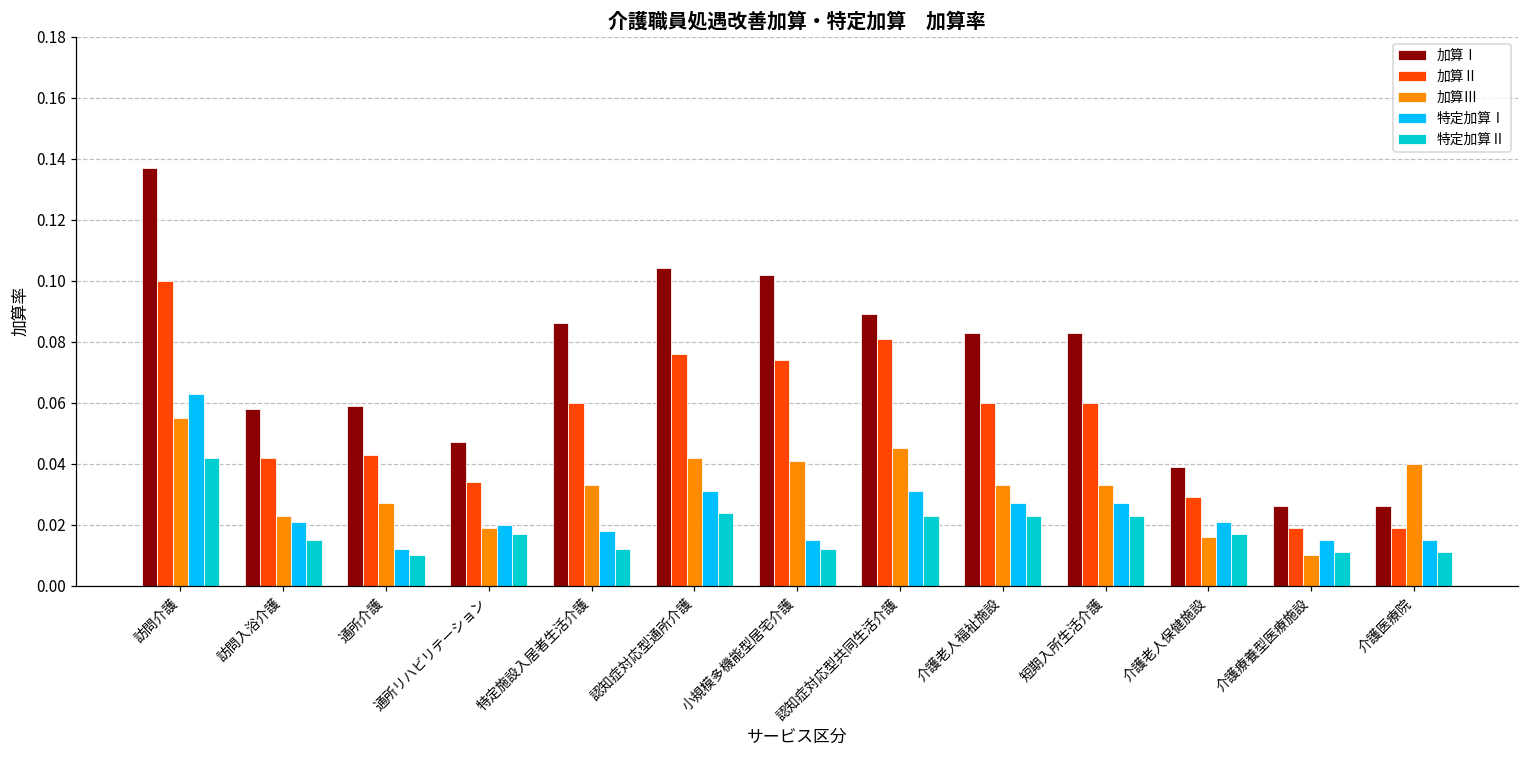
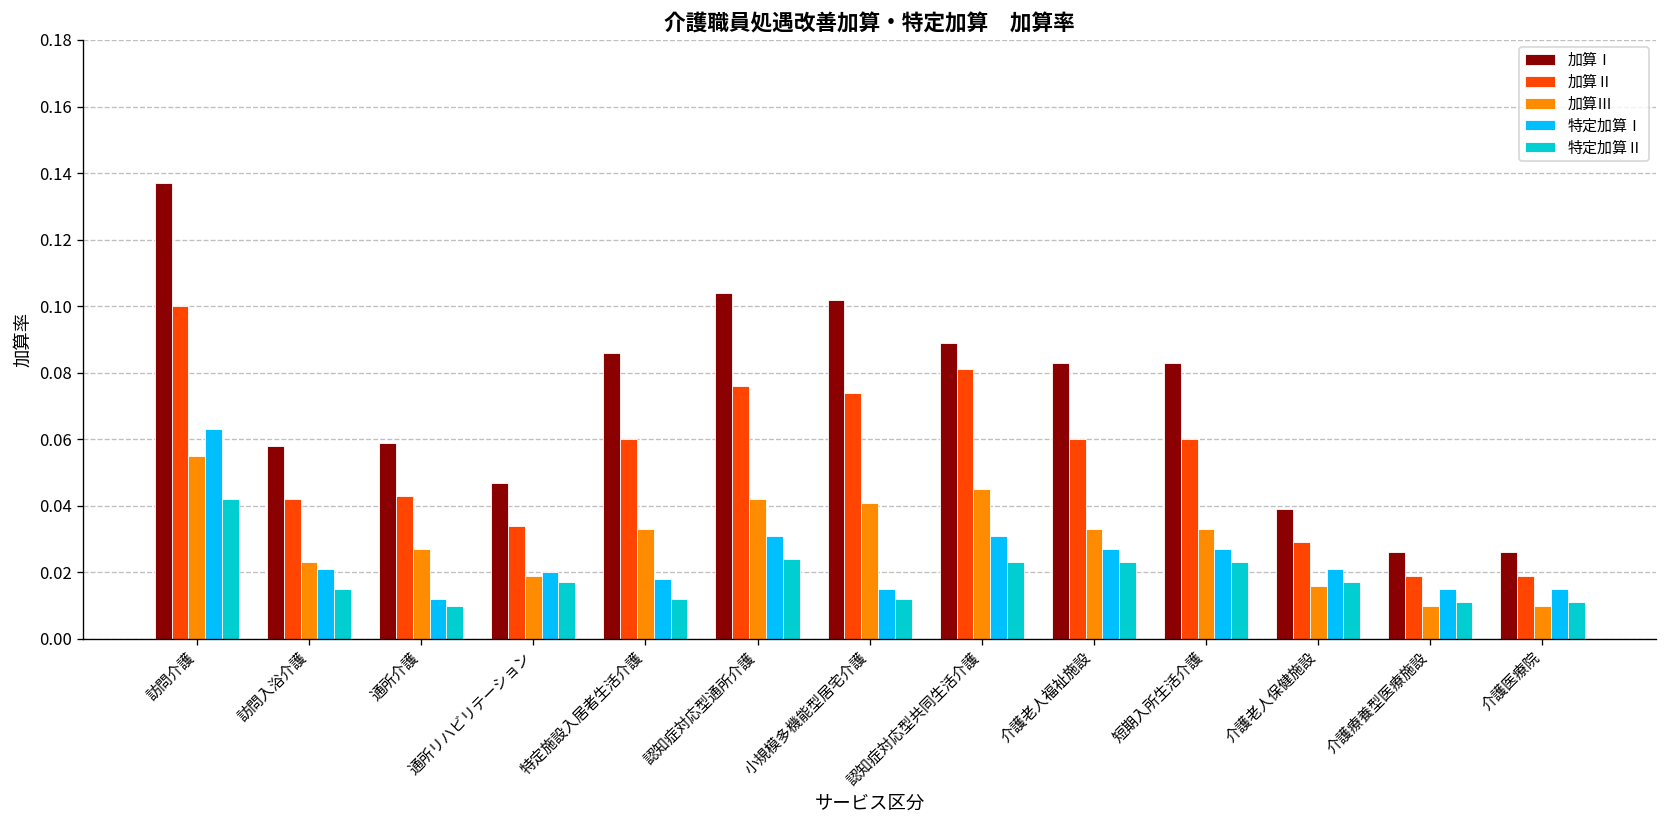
加算Ⅲ, 介護医療院: 0.04 -> 0.01
